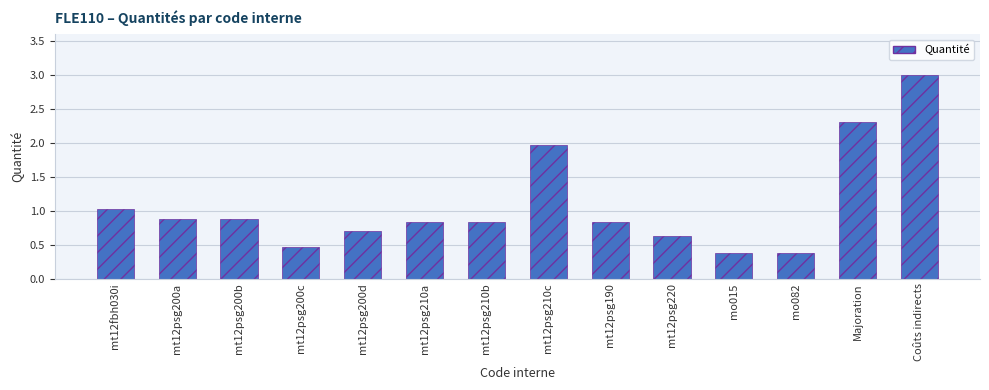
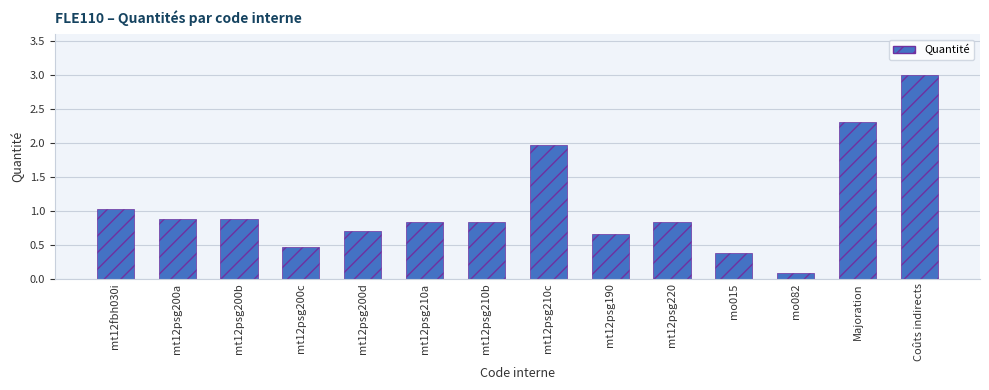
mt12psg190: 0.8 -> 0.7
mt12psg220: 0.6 -> 0.8
mo082: 0.4 -> 0.1
